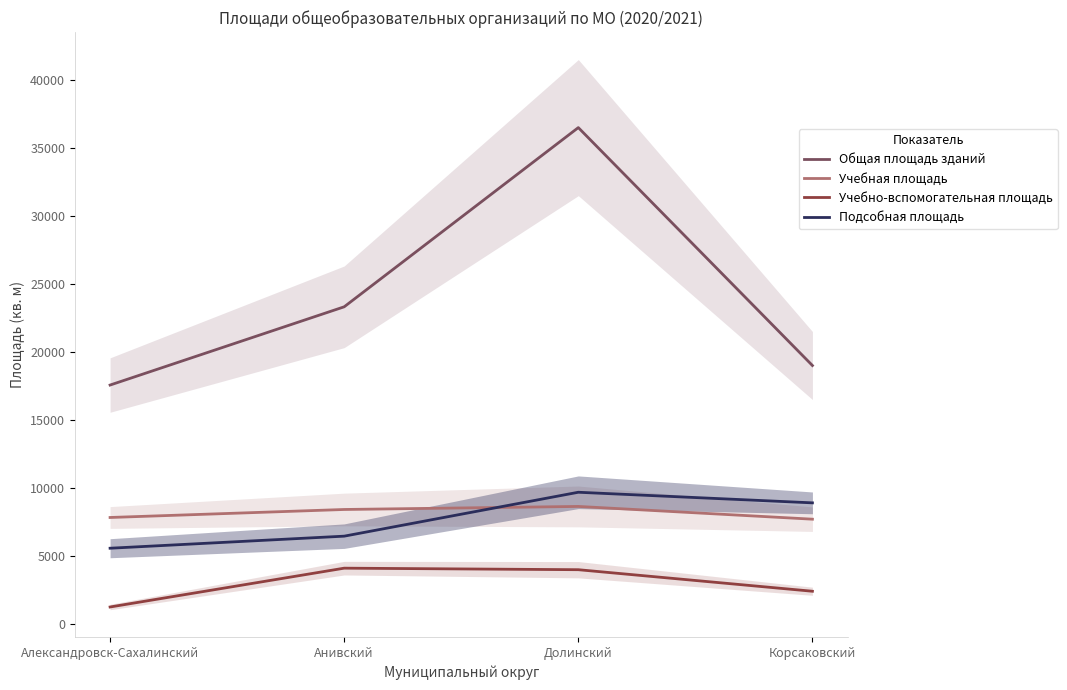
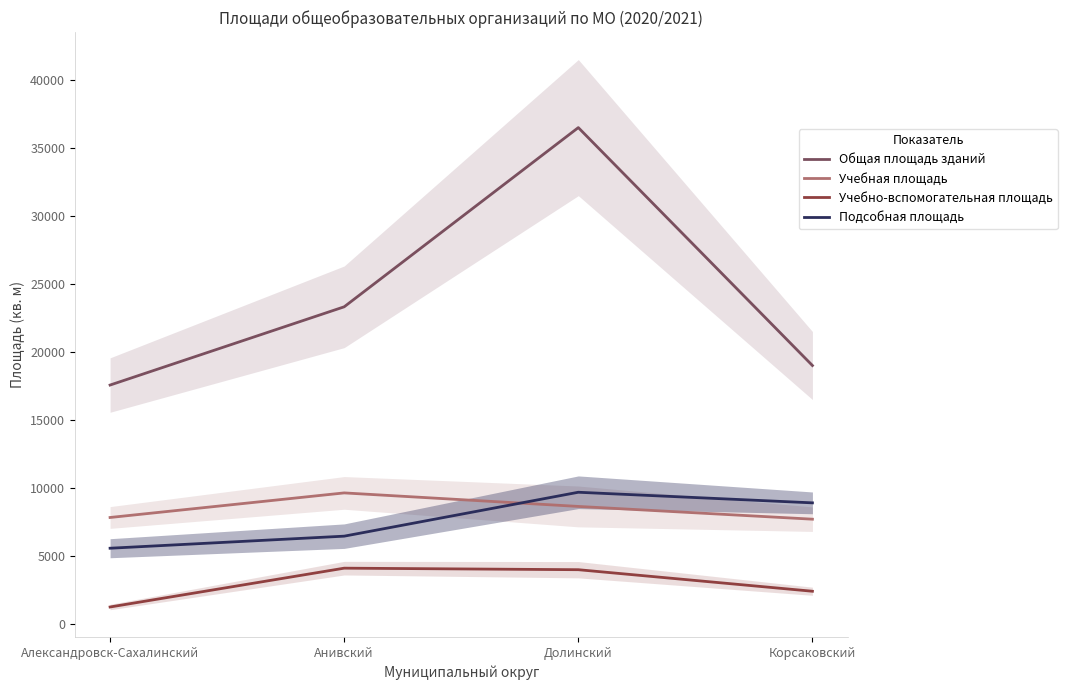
Учебная площадь, Анивский: 8400 -> 9600
